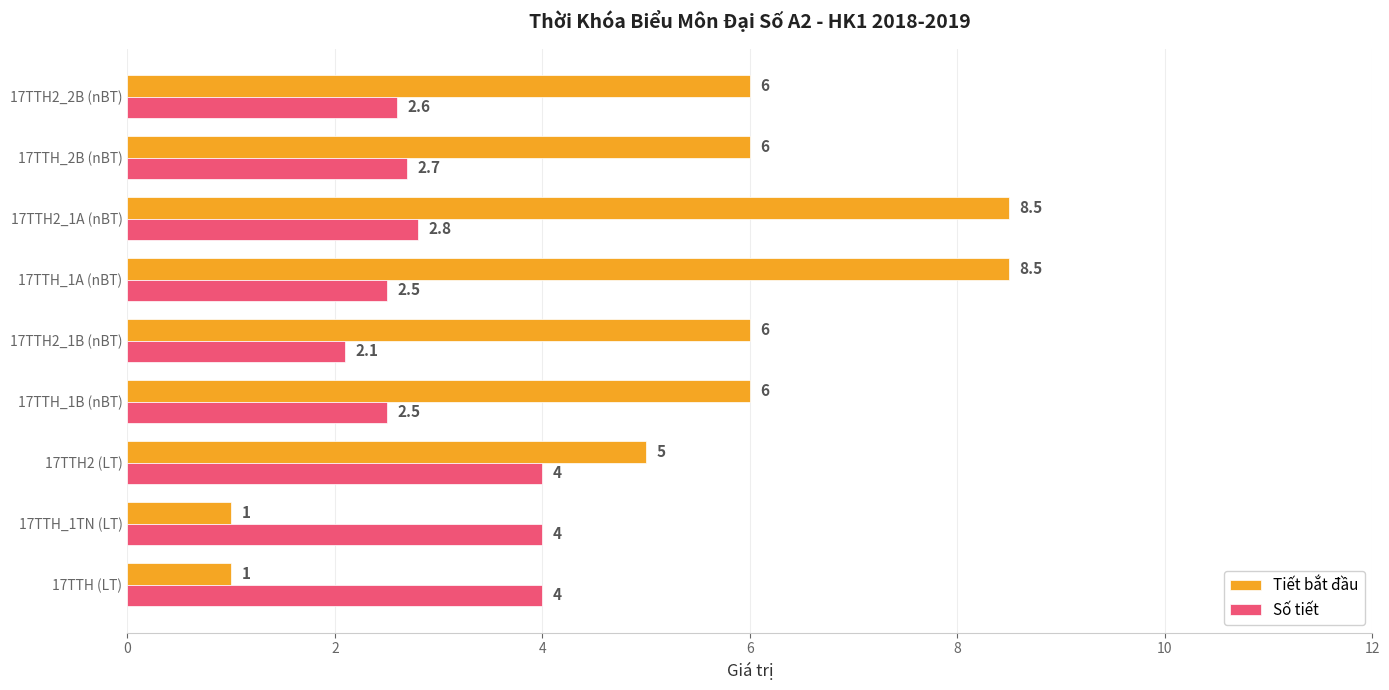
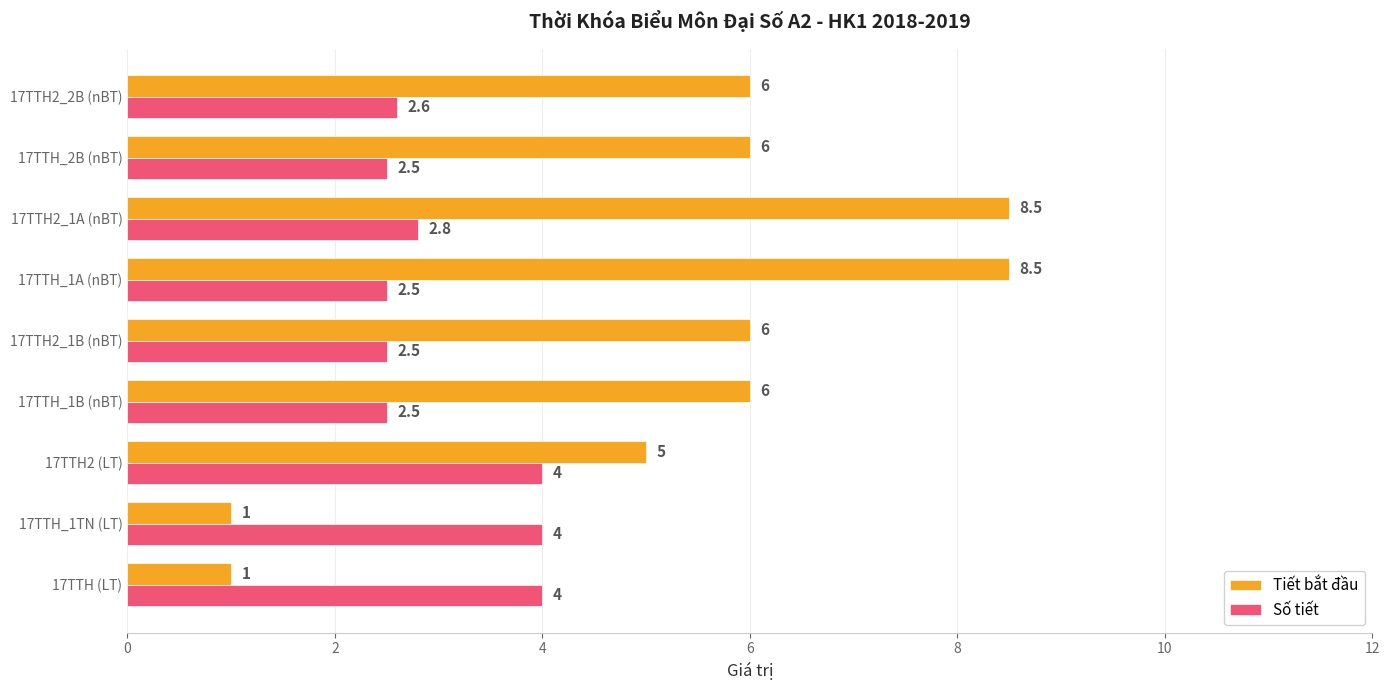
Số tiết, 17TTH_2B (nBT): 2.7 -> 2.5
Số tiết, 17TTH2_1B (nBT): 2.1 -> 2.5
